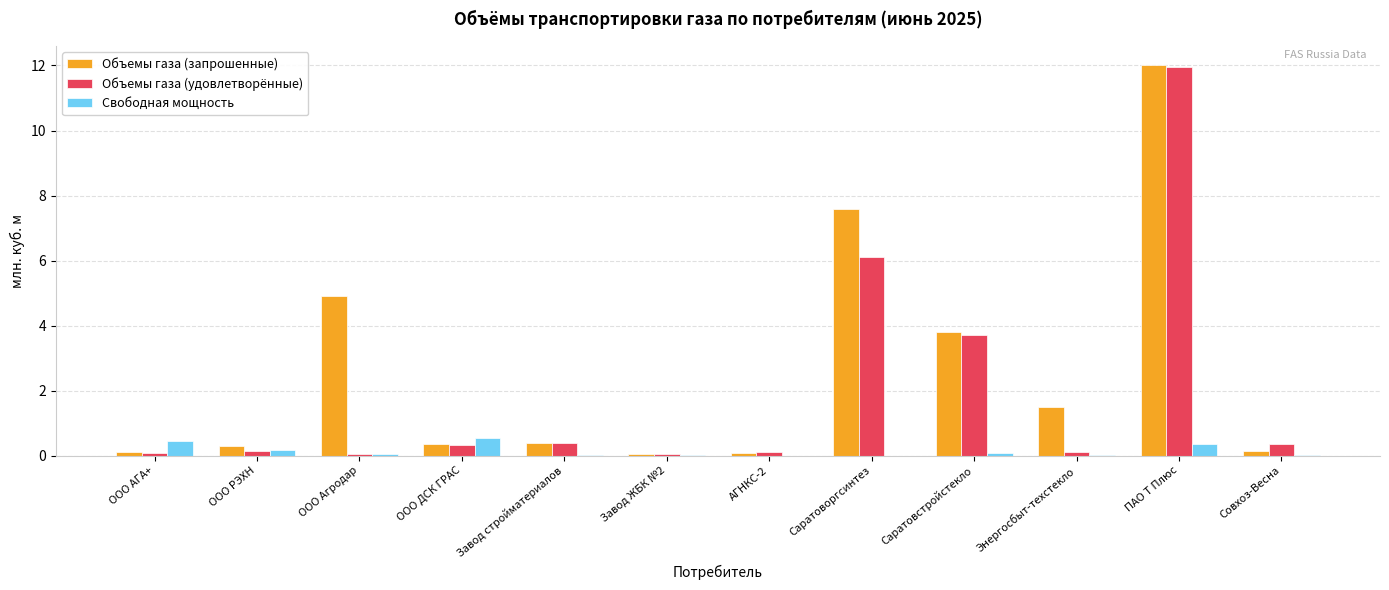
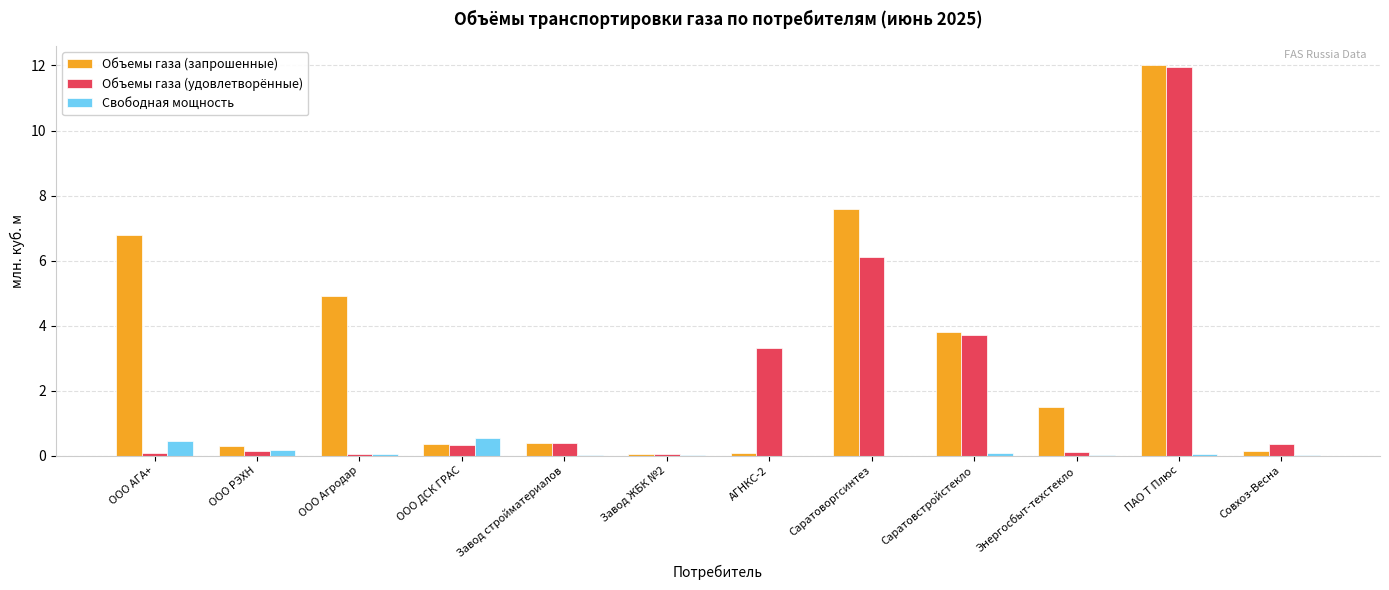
Объемы газа (запрошенные), ООО АГА+: 0.1 -> 6.8
Объемы газа (удовлетворённые), АГНКС-2: 0.1 -> 3.3
Свободная мощность, ПАО Т Плюс: 0.4 -> 0.1
